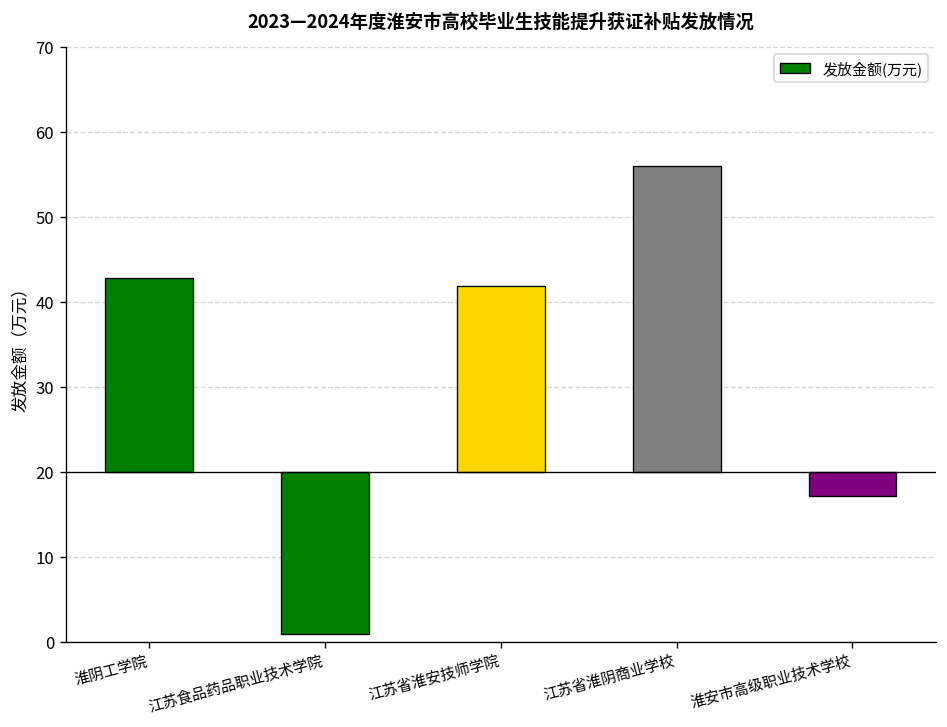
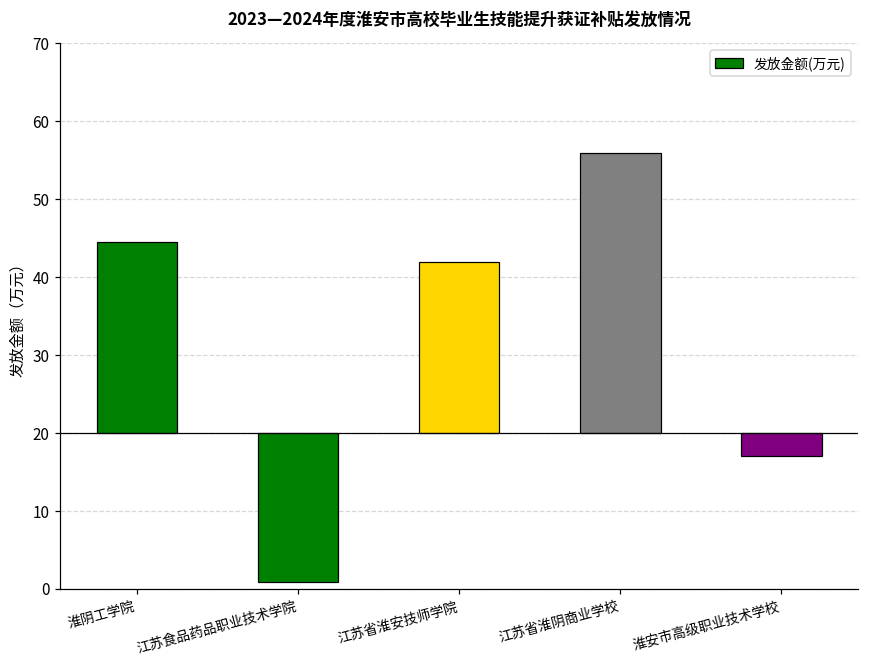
淮阴工学院: 43 -> 44
